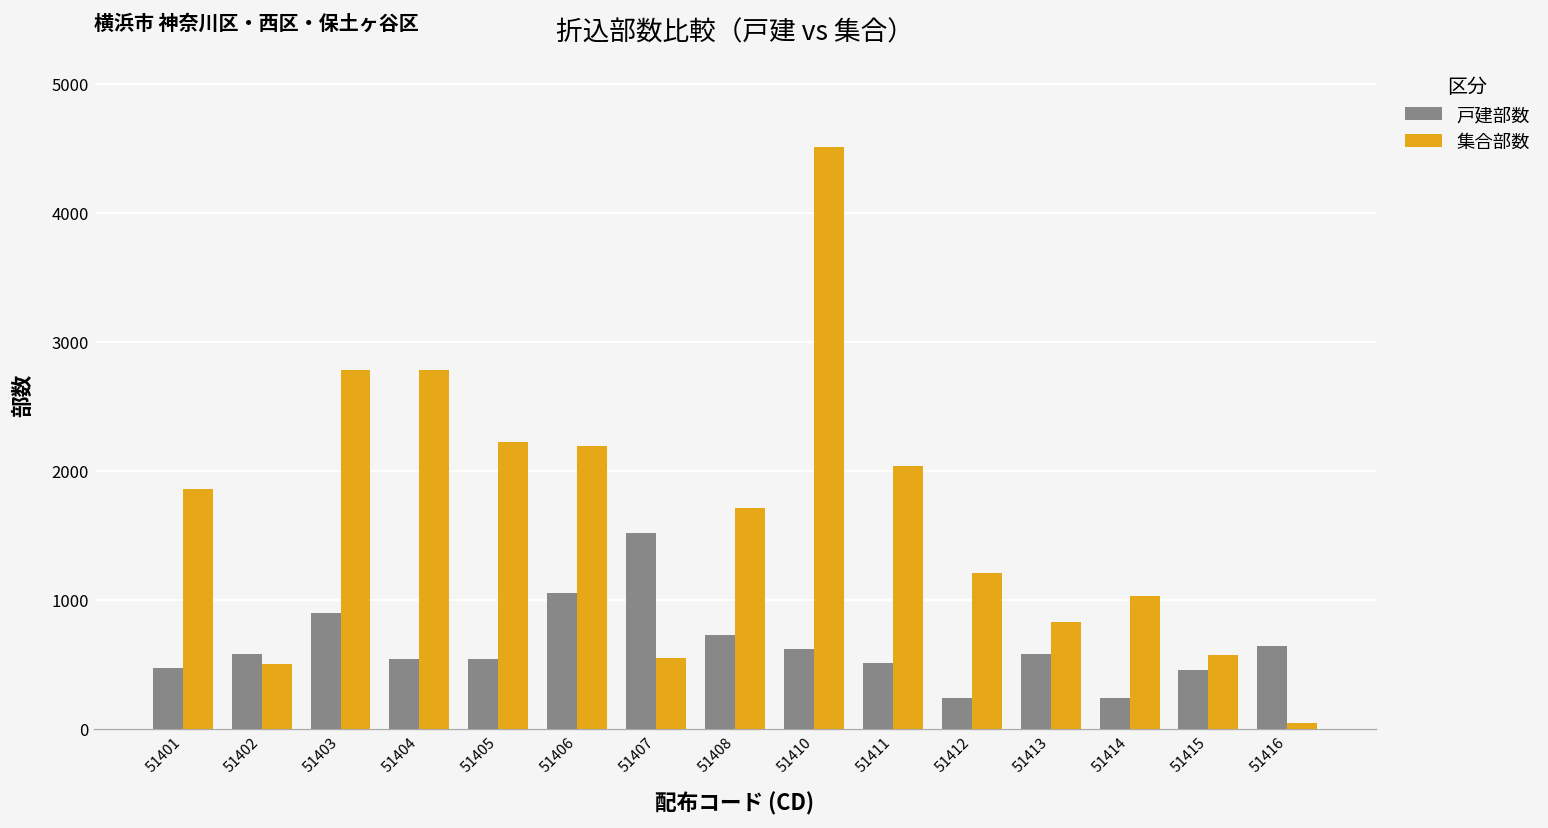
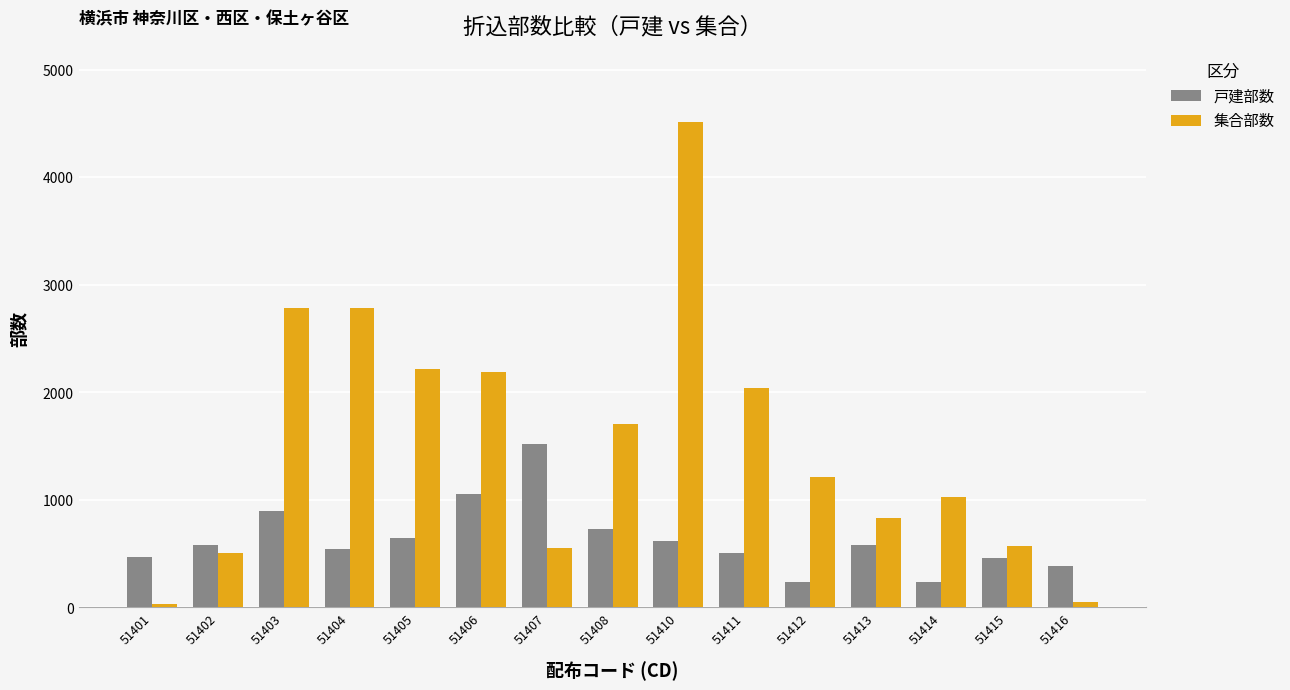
集合部数, 51401: 1860 -> 30
戸建部数, 51405: 540 -> 650
戸建部数, 51416: 640 -> 390
